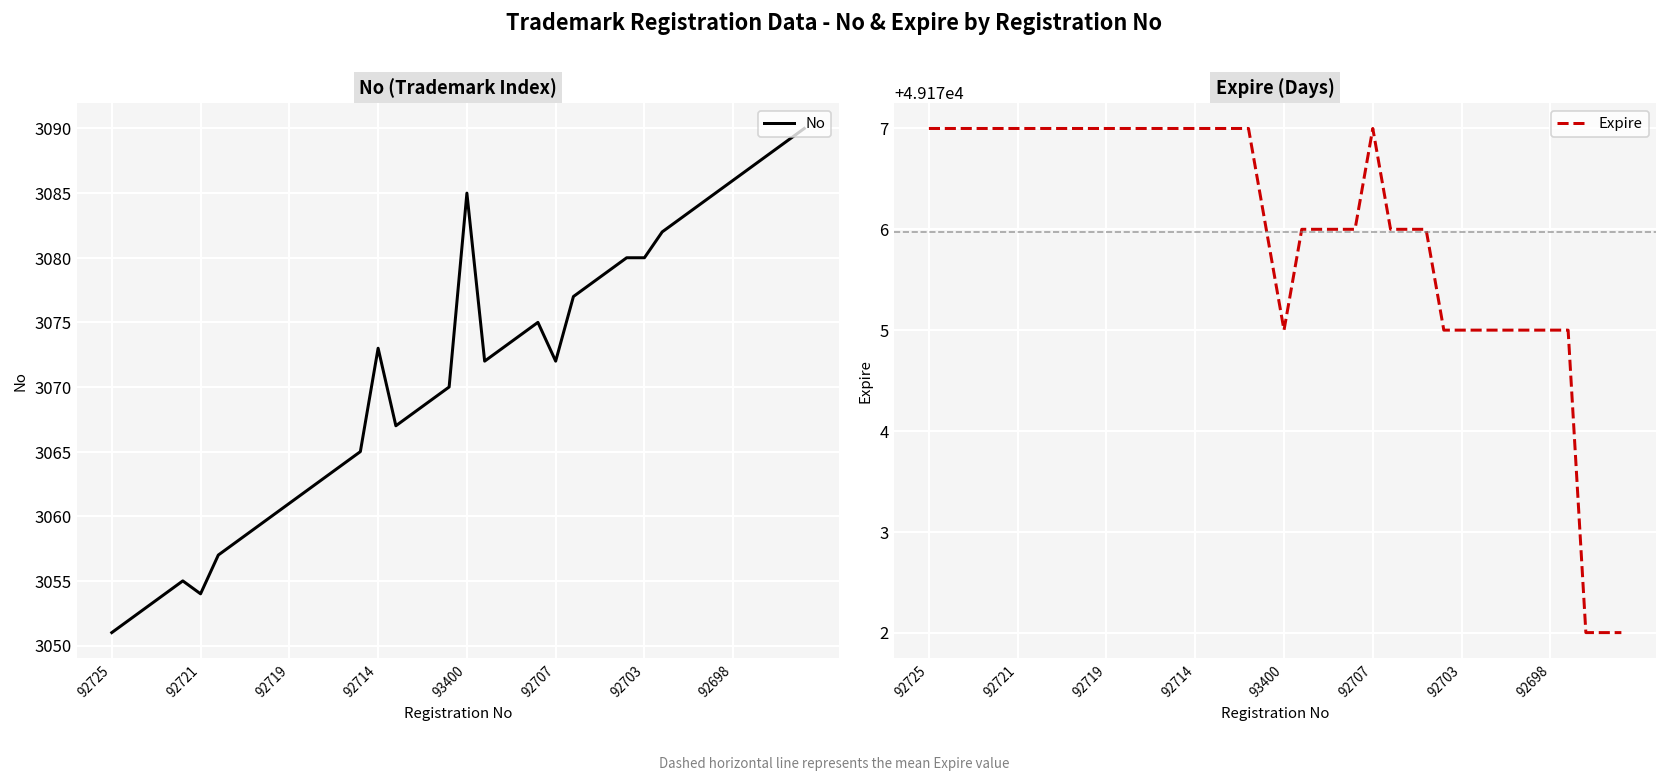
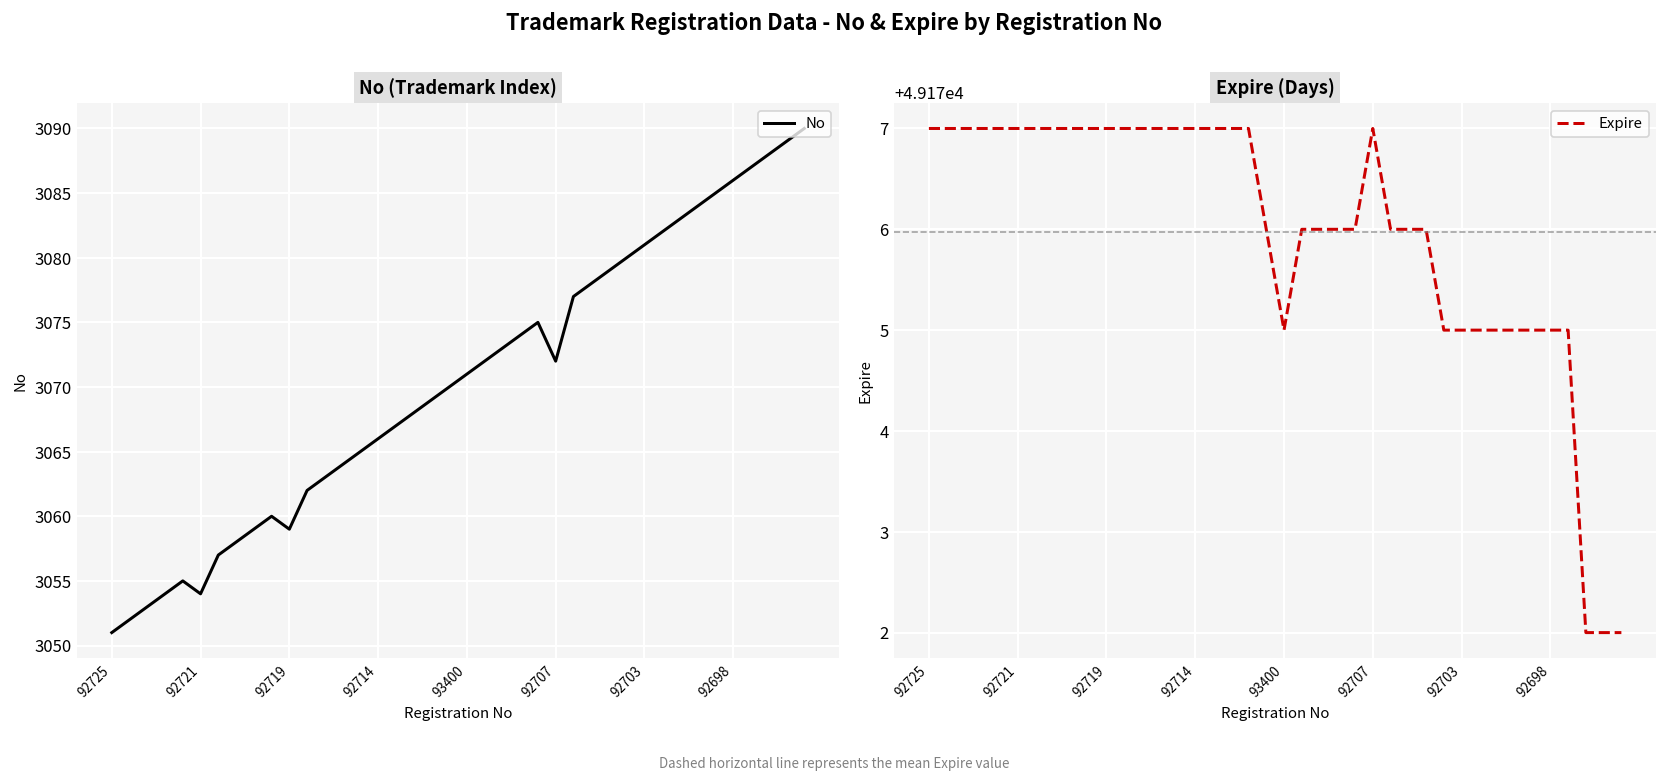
No (Trademark Index), 92719: 3061 -> 3059
No (Trademark Index), 92714: 3073 -> 3066
No (Trademark Index), 93400: 3085 -> 3071
No (Trademark Index), 92703: 3080 -> 3081
